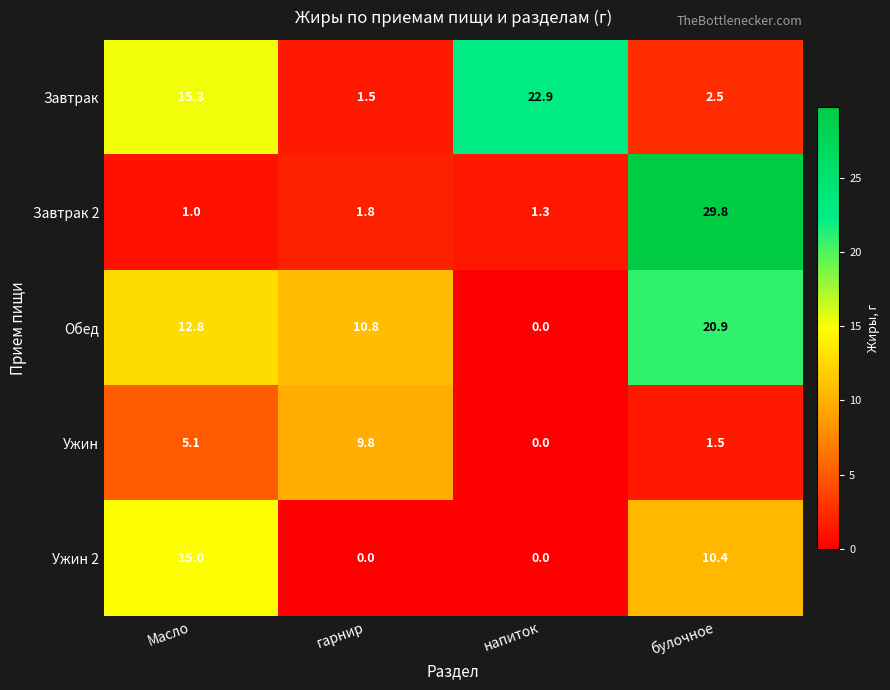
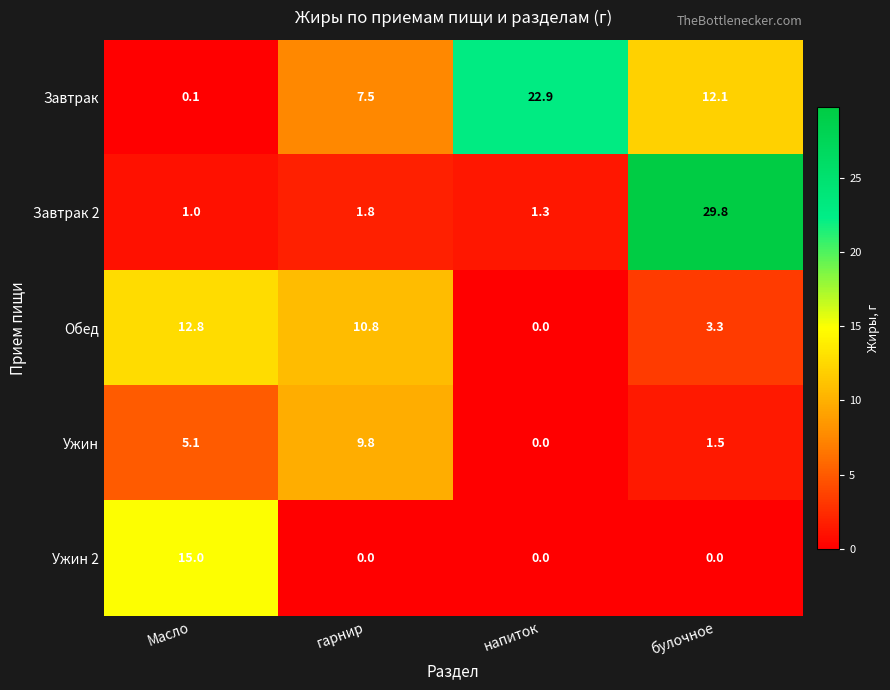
Завтрак, Масло: 15.3 -> 0.1
Завтрак, гарнир: 1.5 -> 7.5
Завтрак, булочное: 2.5 -> 12.1
Обед, булочное: 20.9 -> 3.3
Ужин 2, булочное: 10.4 -> 0.0
